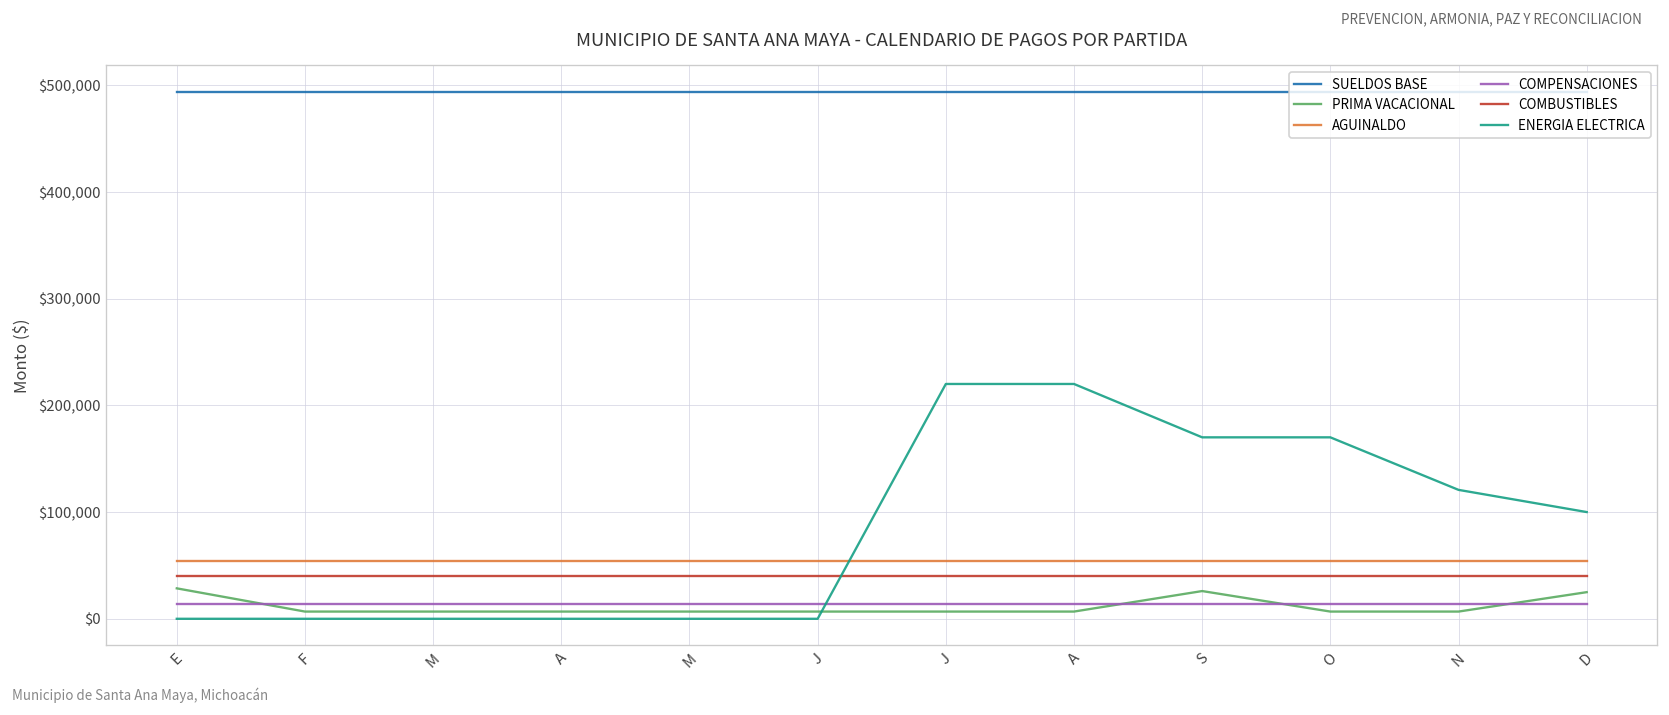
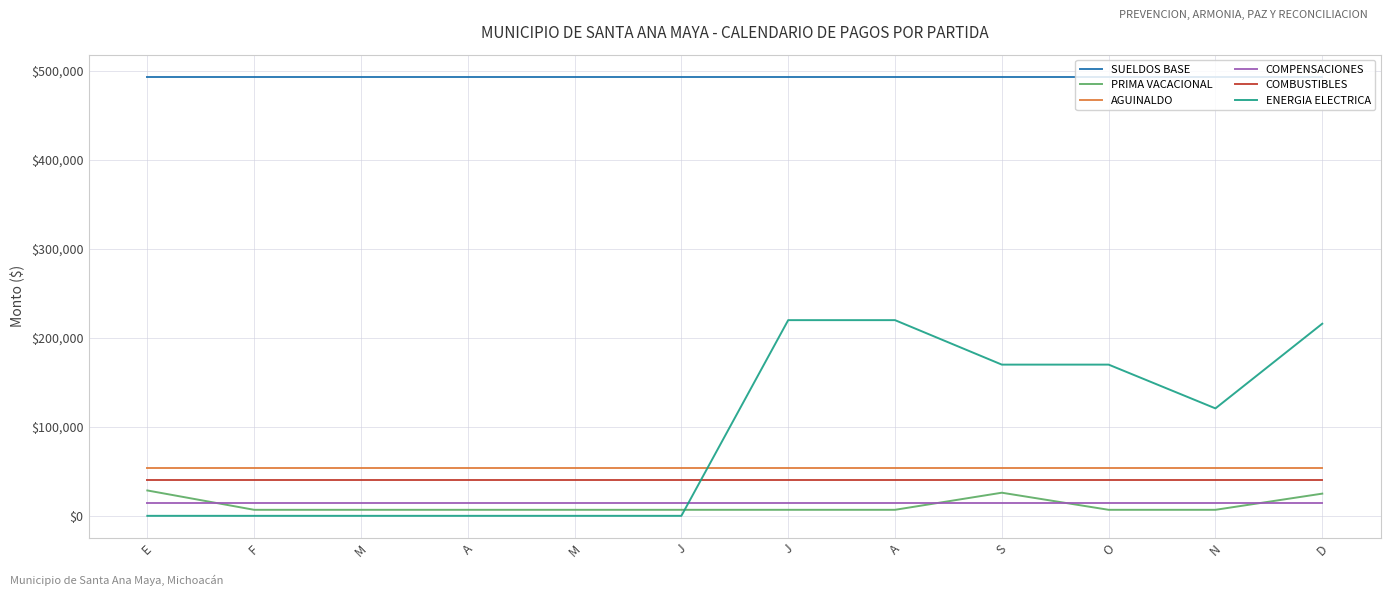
ENERGIA ELECTRICA, D: $100,000 -> $220,000
